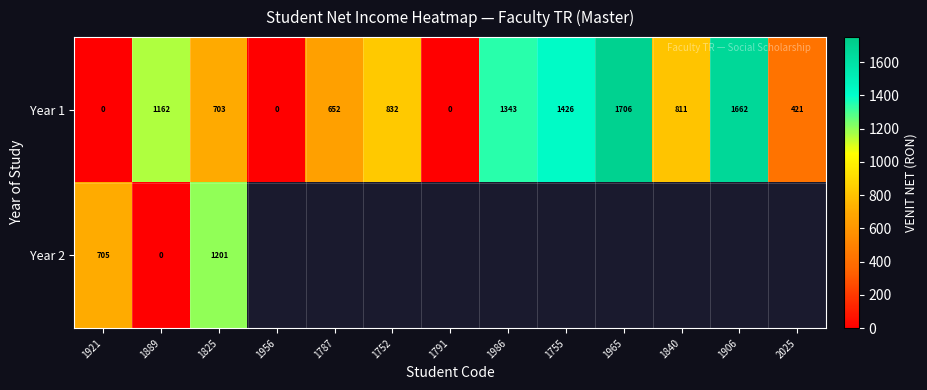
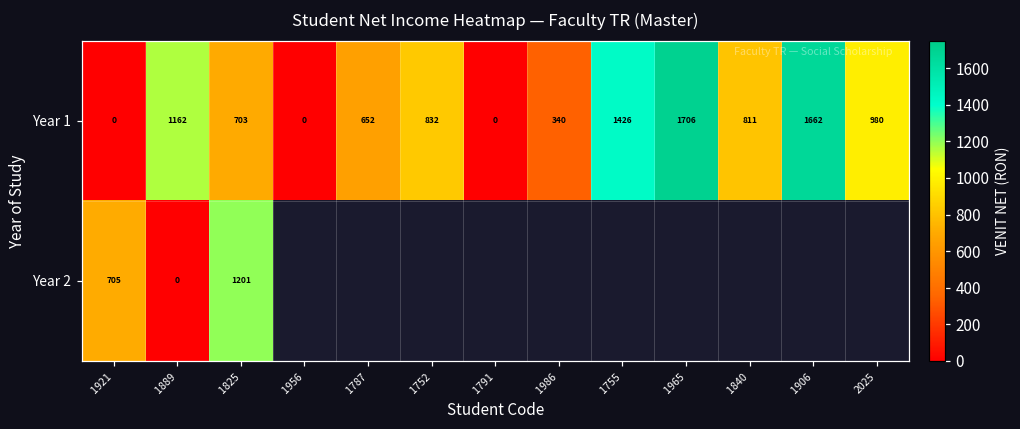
Year 1, 1986: 1343 -> 340
Year 1, 2025: 421 -> 980
